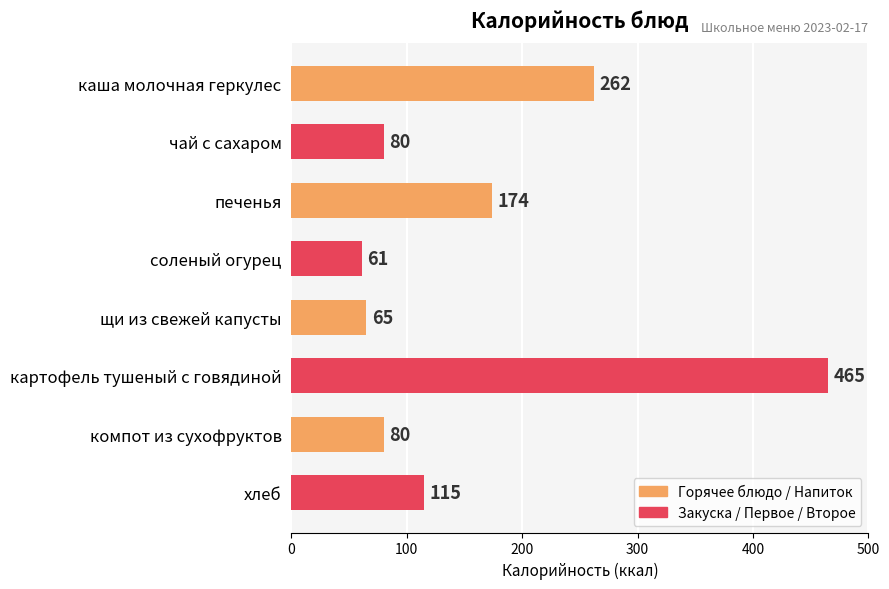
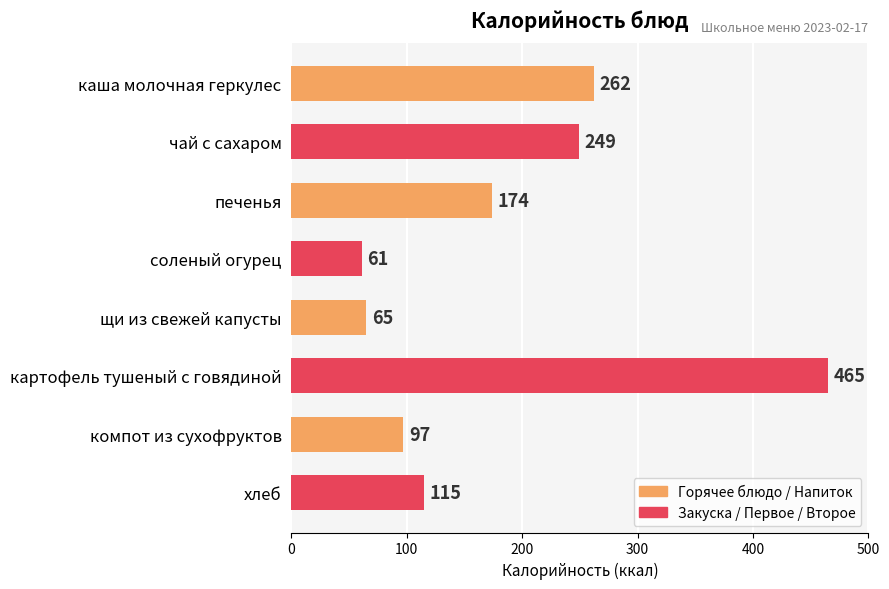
чай с сахаром: 80 -> 249
компот из сухофруктов: 80 -> 97
